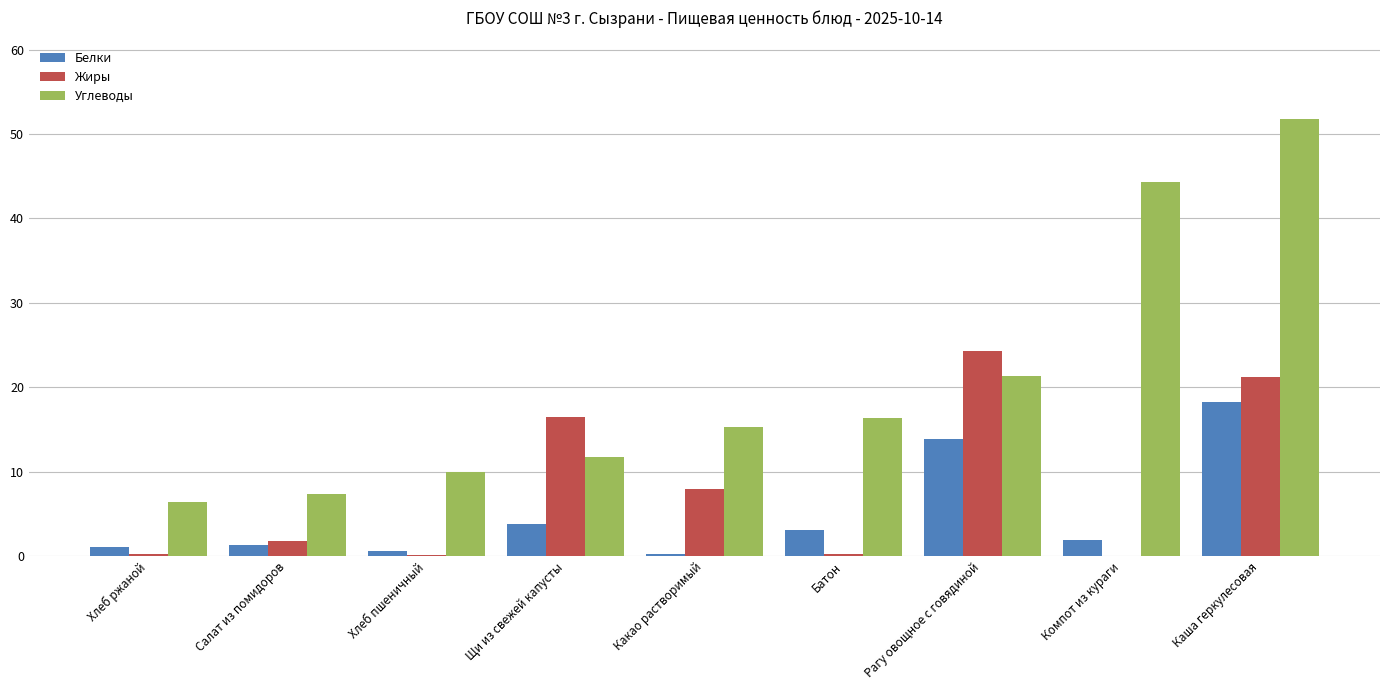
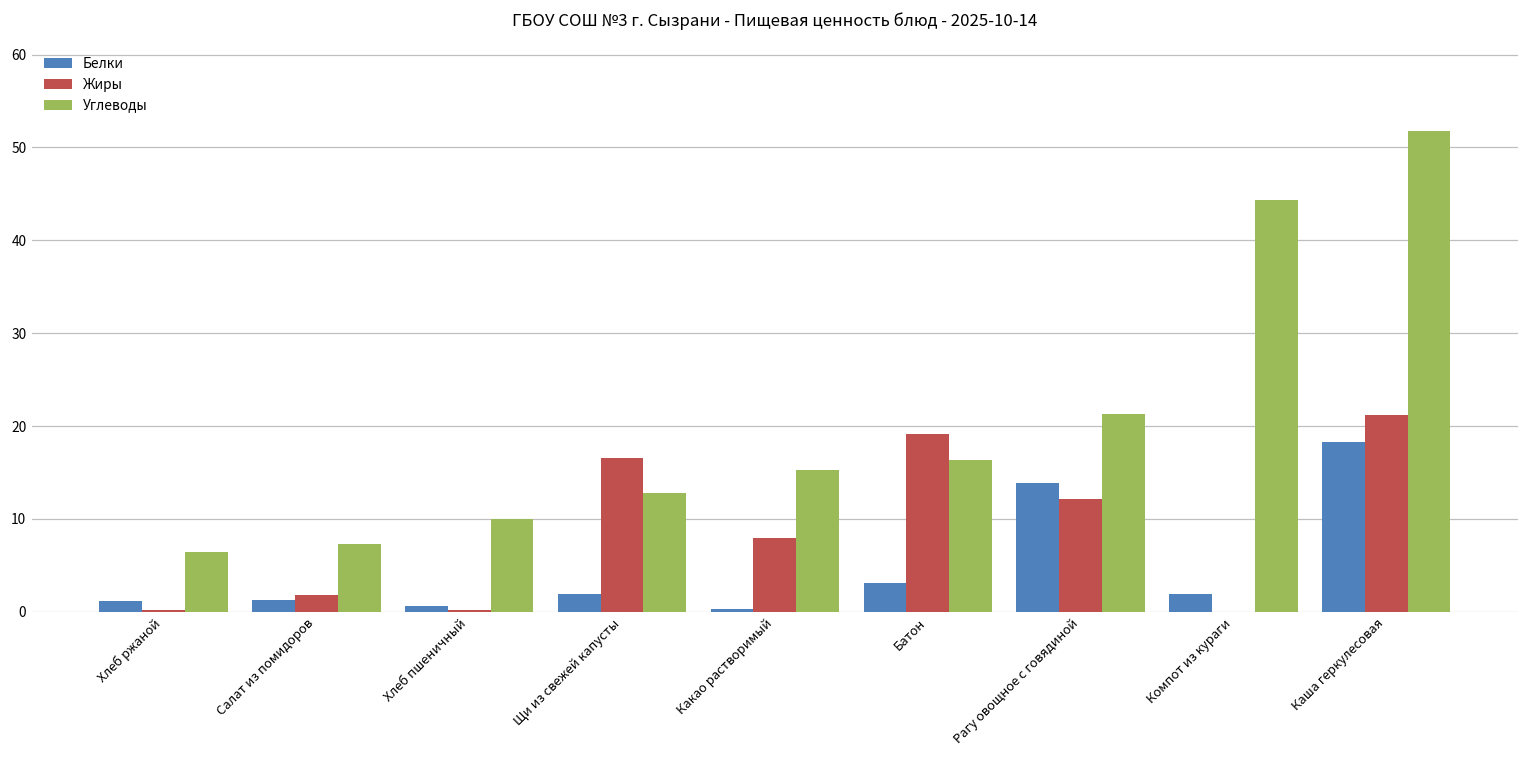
Белки, Щи из свежей капусты: 4 -> 2
Углеводы, Щи из свежей капусты: 12 -> 13
Жиры, Батон: 0 -> 19
Жиры, Рагу овощное с говядиной: 24 -> 12
